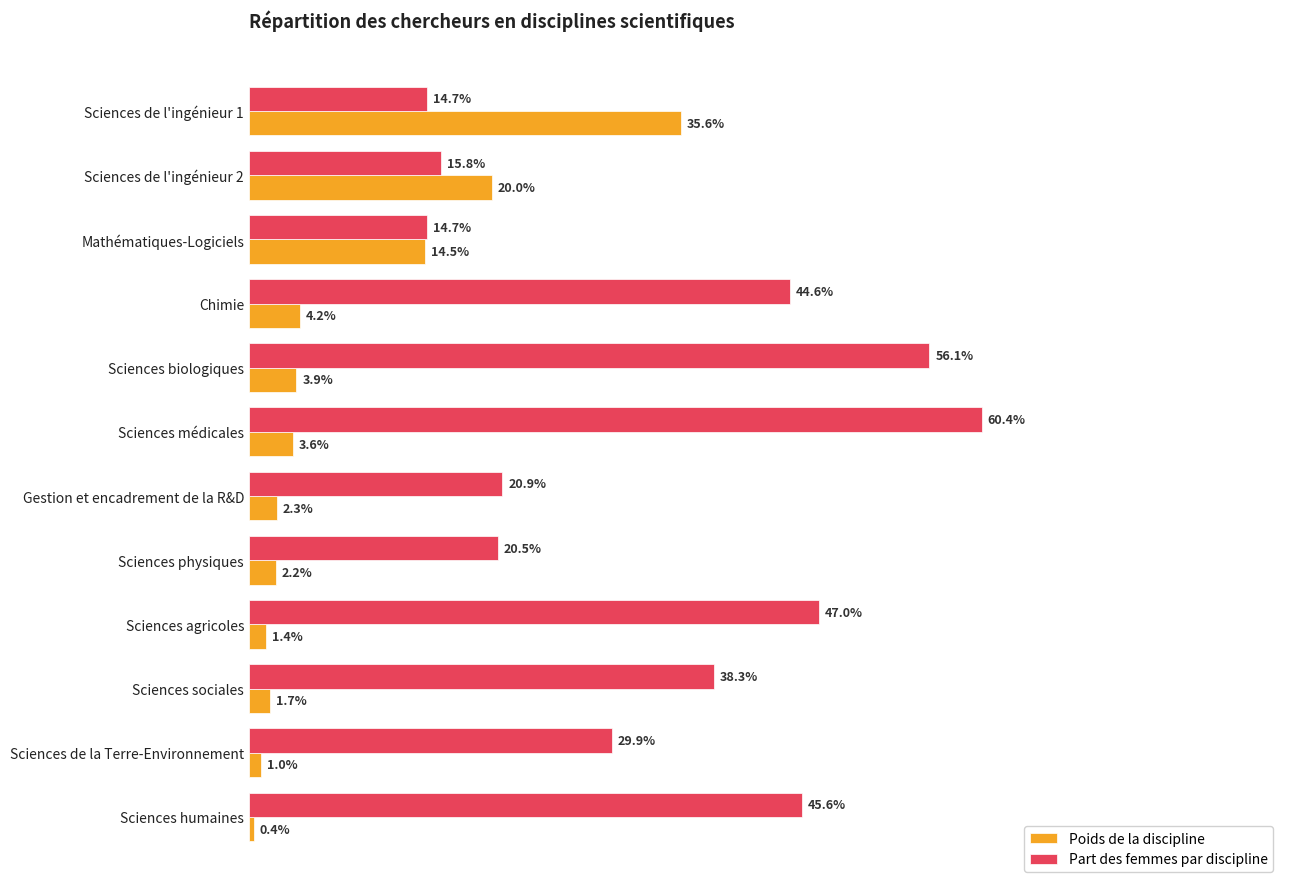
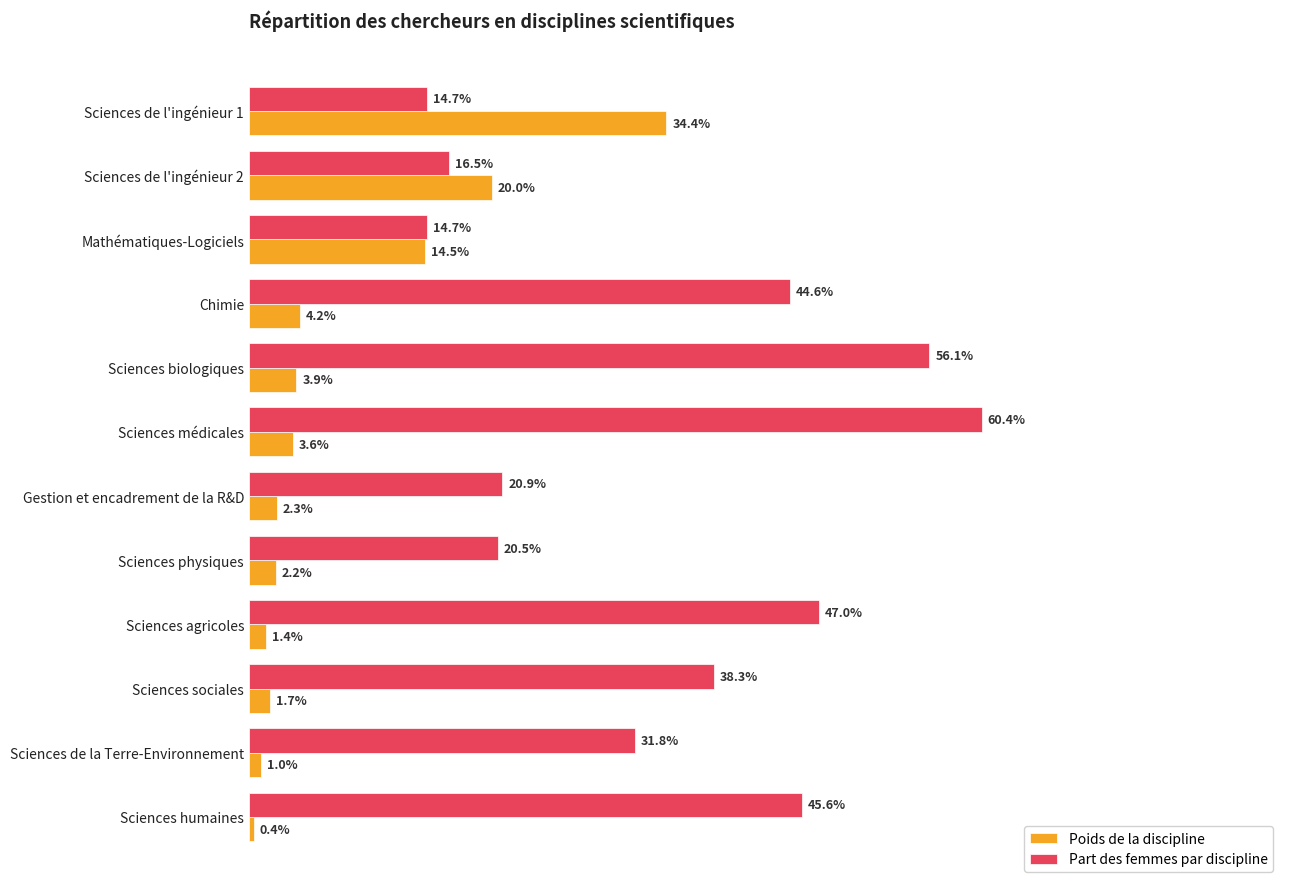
Poids de la discipline, Sciences de l'ingénieur 1: 35.6% -> 34.4%
Part des femmes par discipline, Sciences de l'ingénieur 2: 15.8% -> 16.5%
Part des femmes par discipline, Sciences de la Terre-Environnement: 29.9% -> 31.8%
